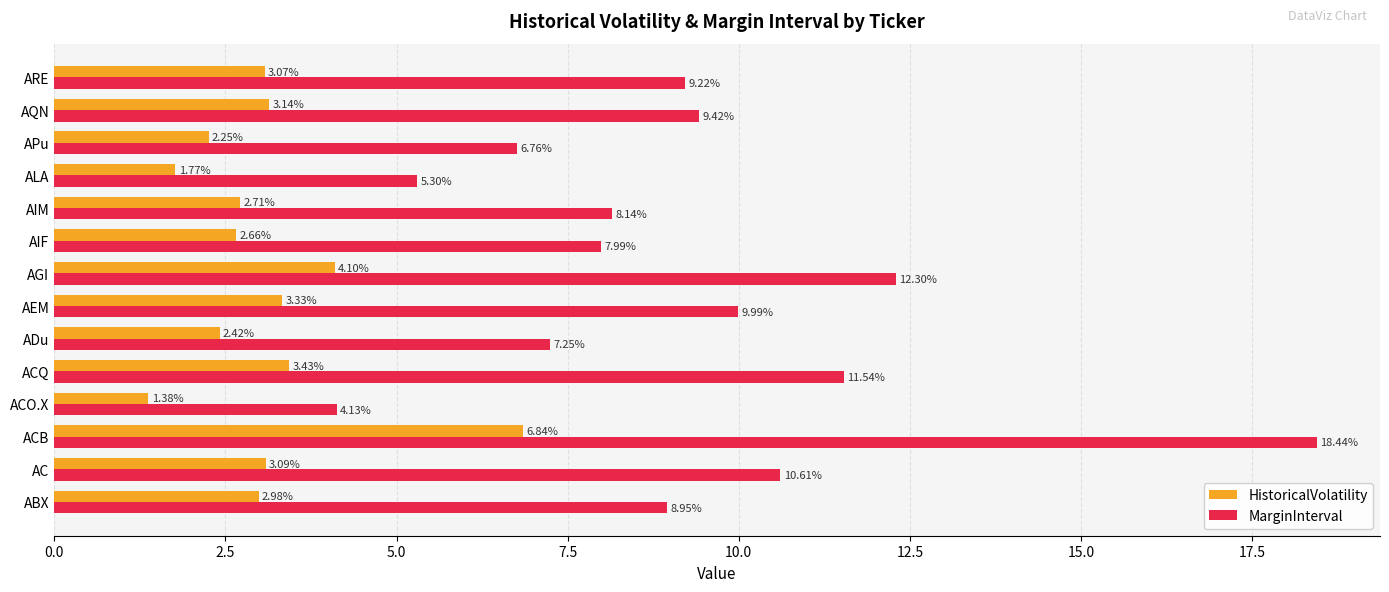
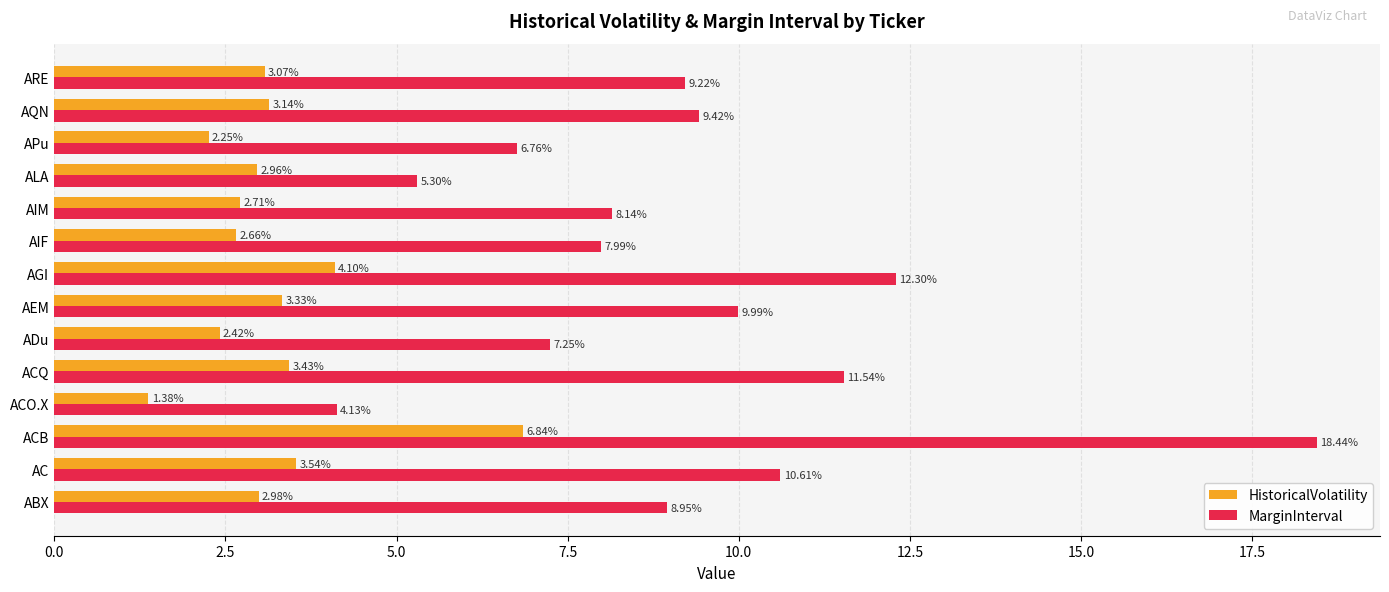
HistoricalVolatility, ALA: 1.77% -> 2.96%
HistoricalVolatility, AC: 3.09% -> 3.54%
